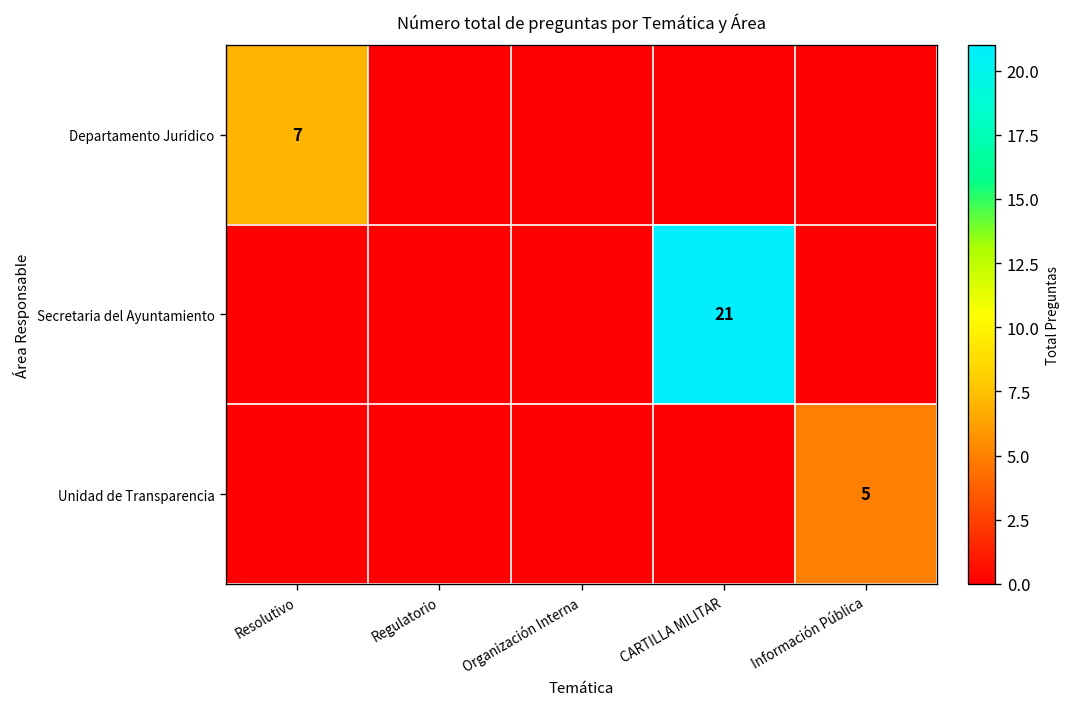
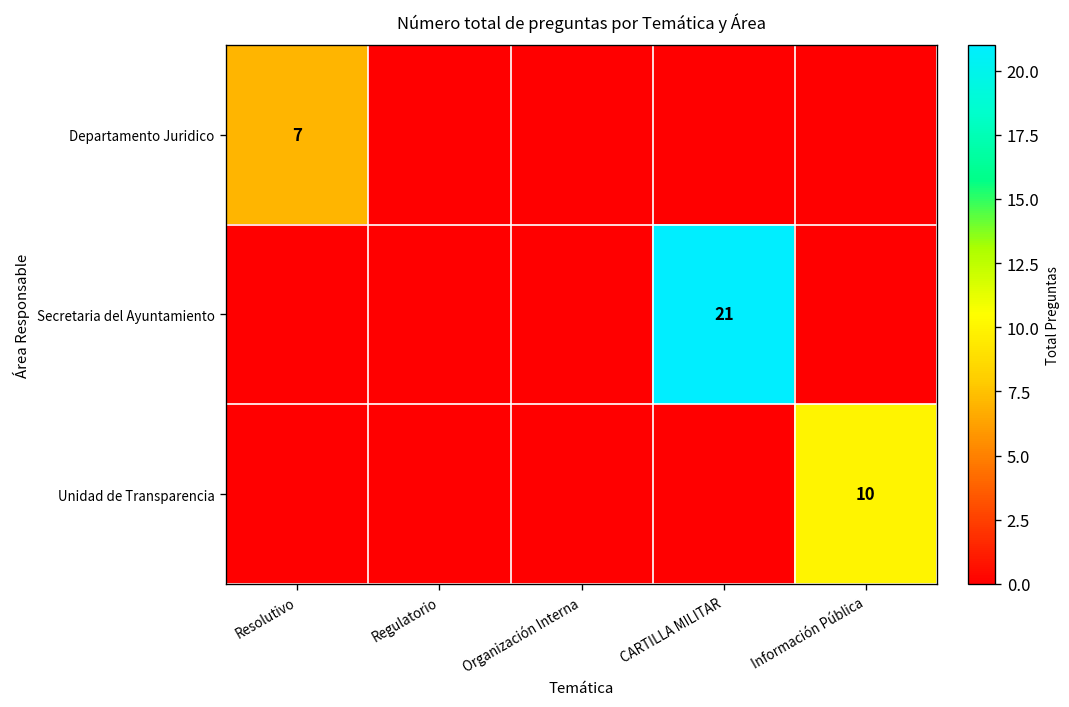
Unidad de Transparencia, Información Pública: 5 -> 10
